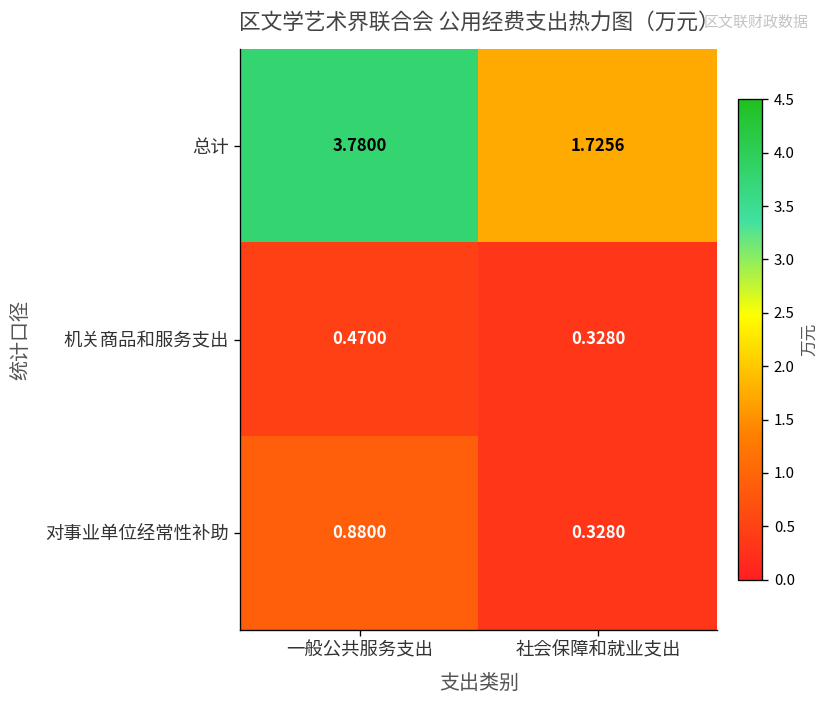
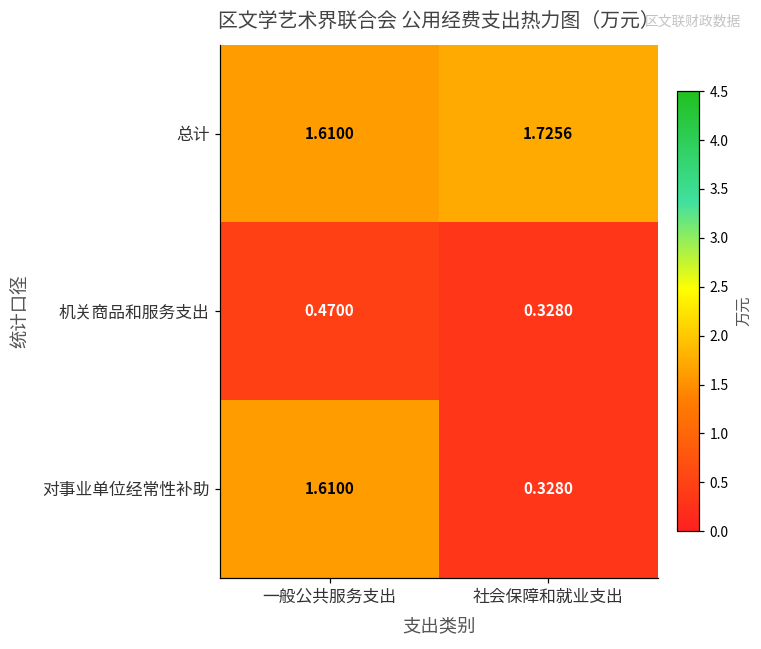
总计, 一般公共服务支出: 3.7800 -> 1.6100
对事业单位经常性补助, 一般公共服务支出: 0.8800 -> 1.6100
